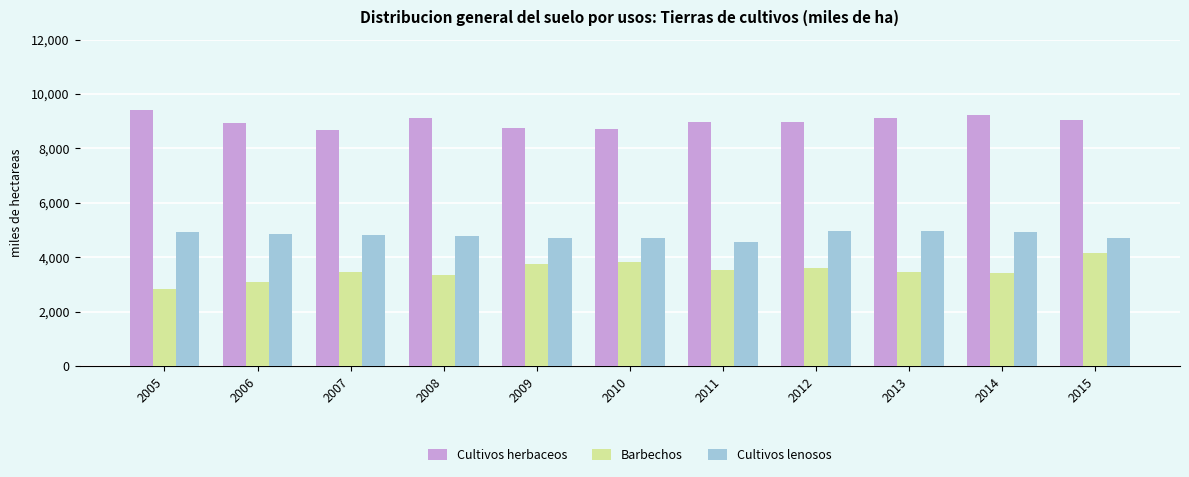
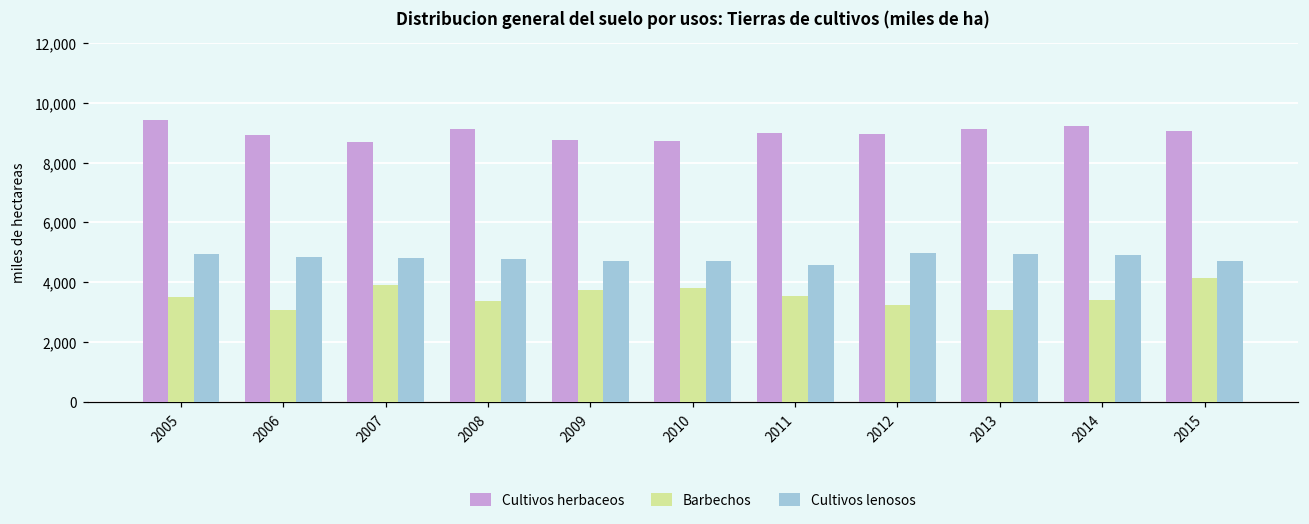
Barbechos, 2005: 2,800 -> 3,500
Barbechos, 2007: 3,500 -> 3,900
Barbechos, 2012: 3,600 -> 3,200
Barbechos, 2013: 3,500 -> 3,100
